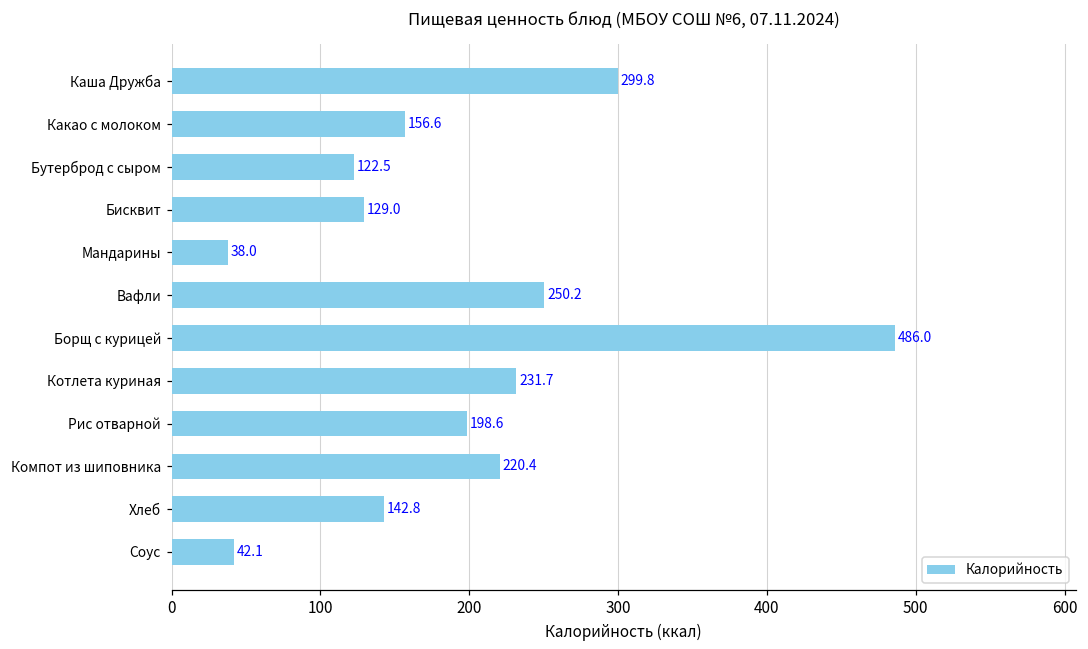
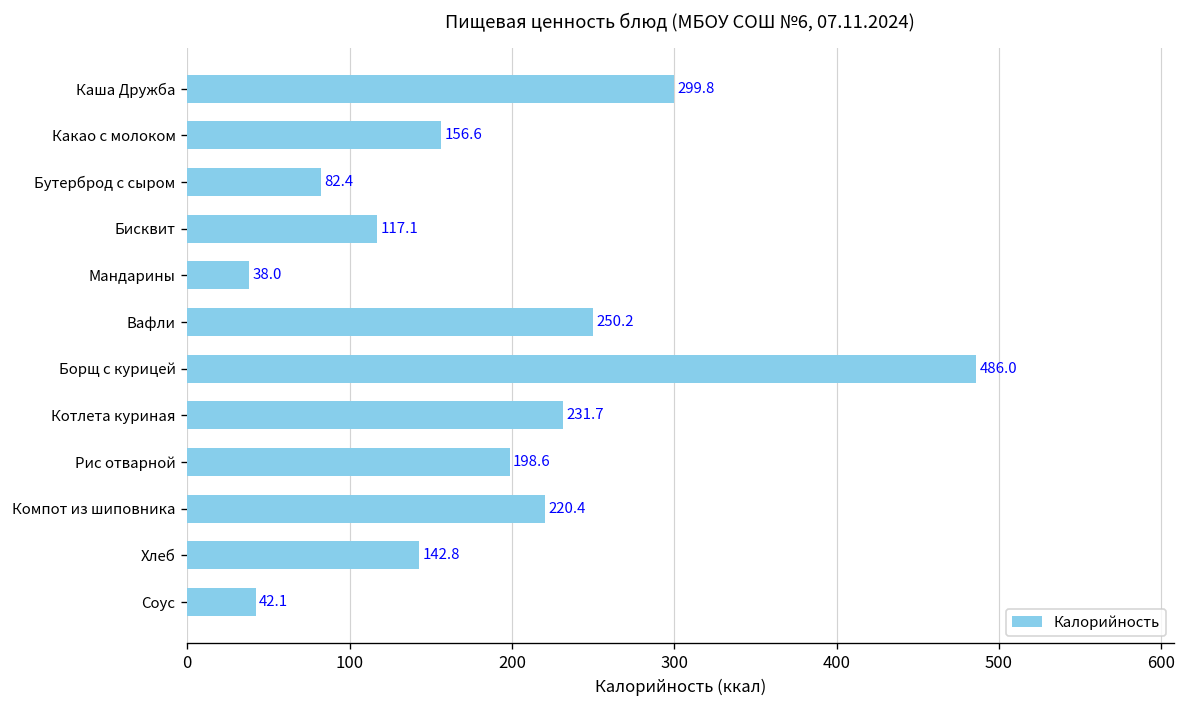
Бутерброд с сыром: 122.5 -> 82.4
Бисквит: 129.0 -> 117.1
